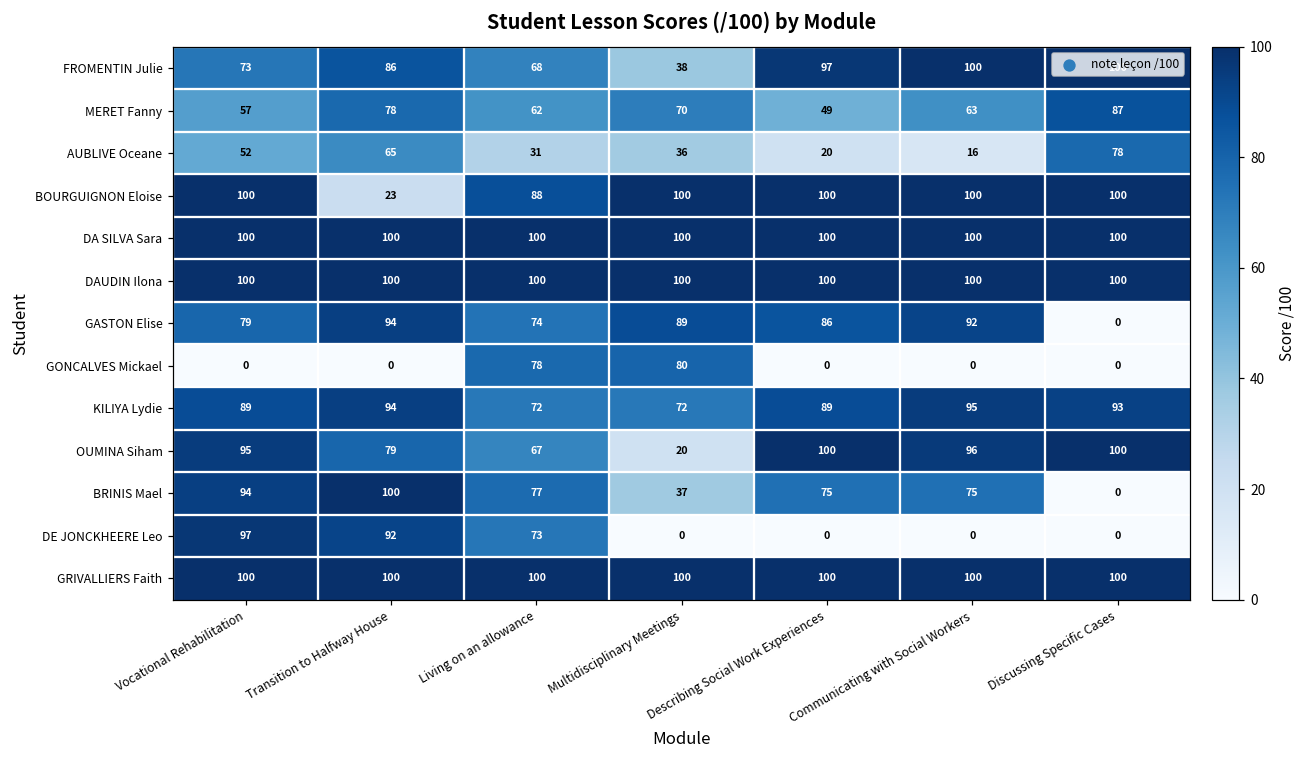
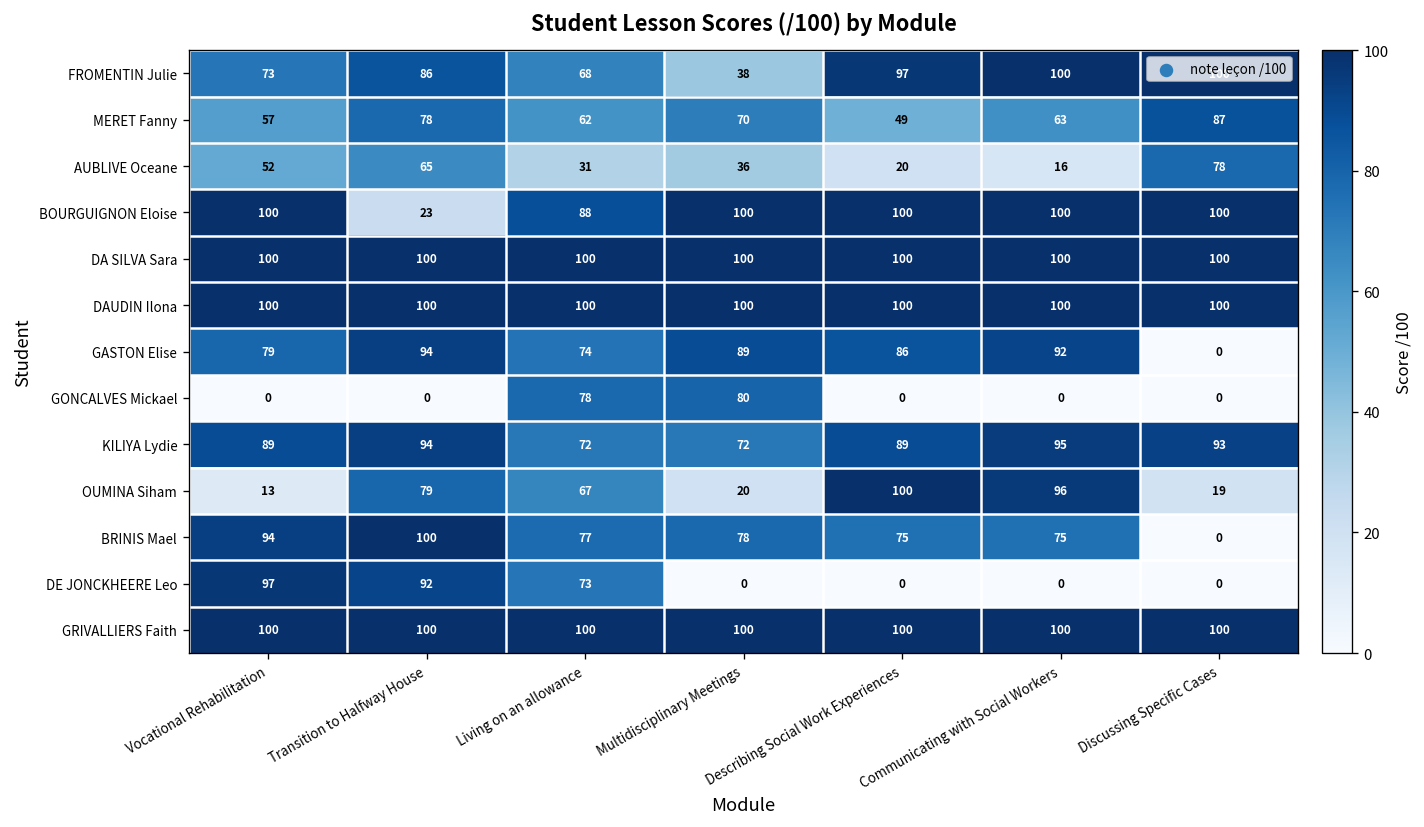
OUMINA Siham, Vocational Rehabilitation: 95 -> 13
OUMINA Siham, Discussing Specific Cases: 100 -> 19
BRINIS Mael, Multidisciplinary Meetings: 37 -> 78
